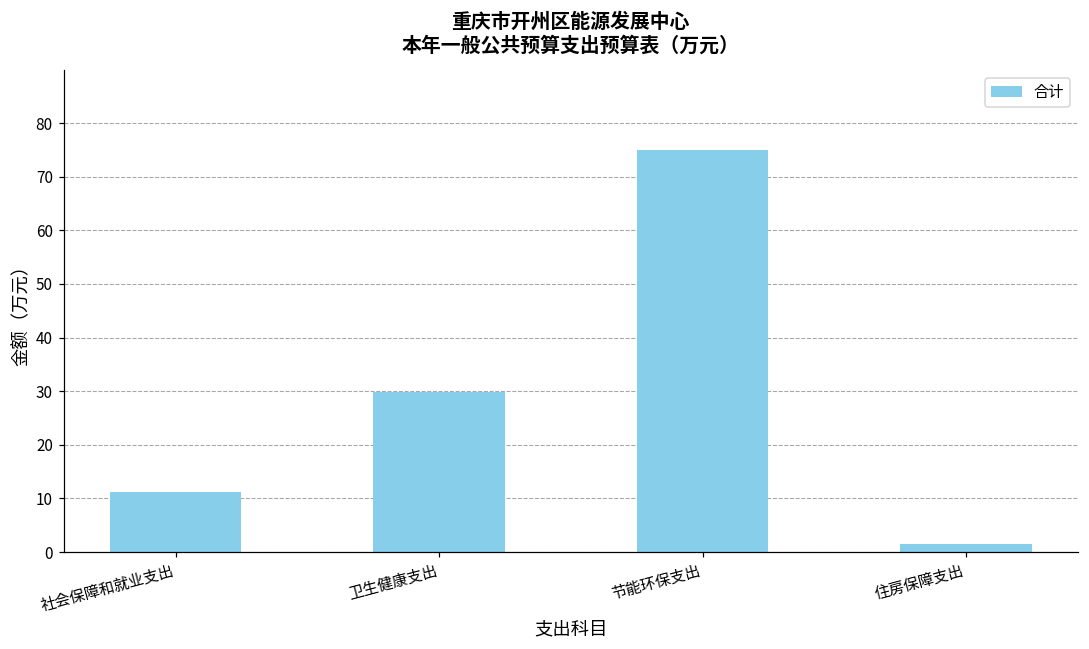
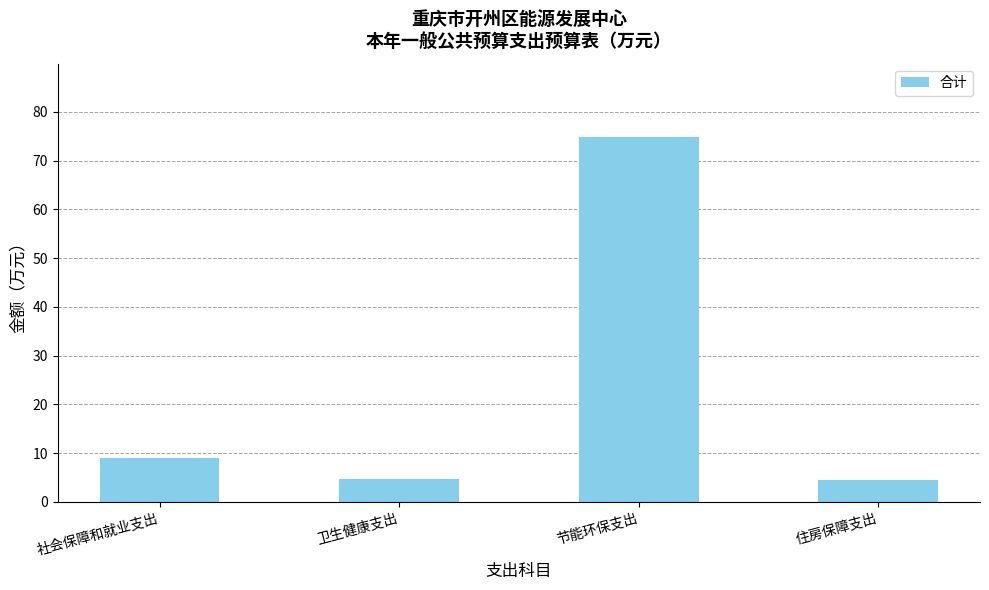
社会保障和就业支出: 11 -> 9
卫生健康支出: 30 -> 5
住房保障支出: 1 -> 5
